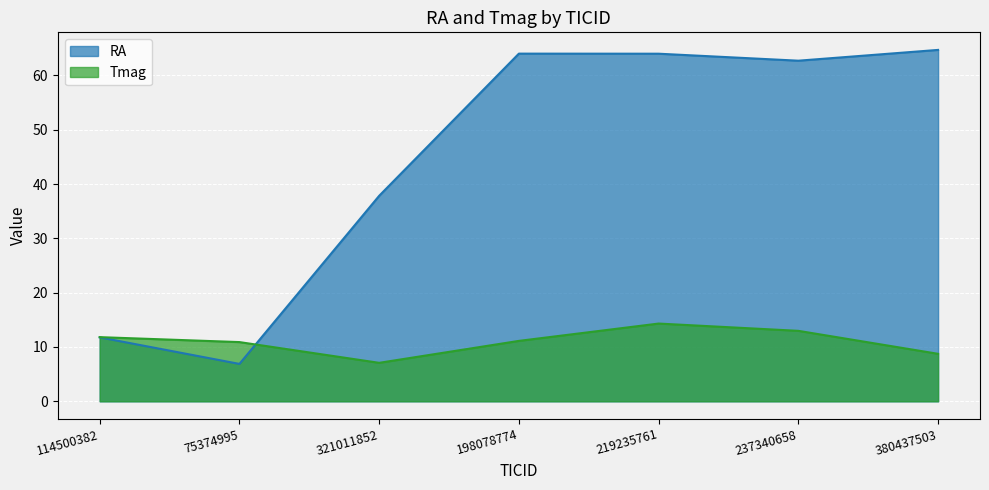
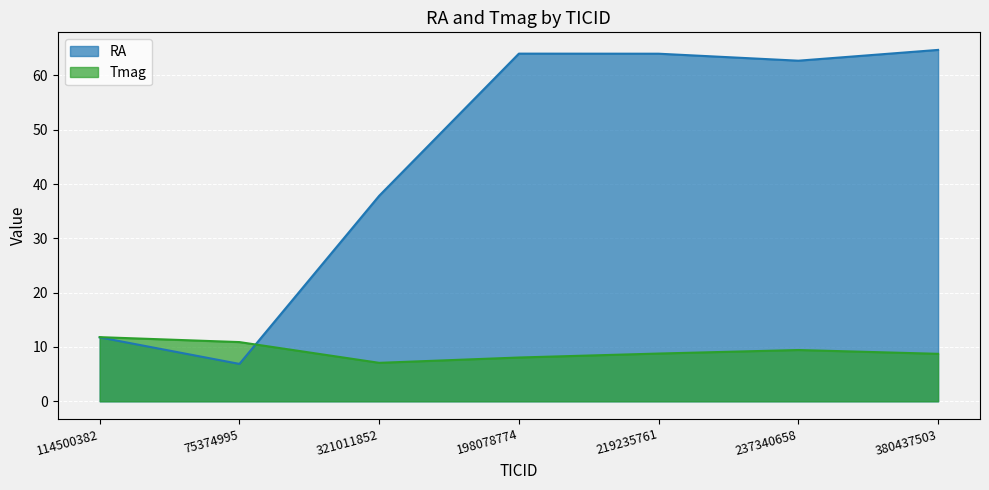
Tmag, 198078774: 11 -> 8
Tmag, 219235761: 14 -> 9
Tmag, 237340658: 13 -> 9
